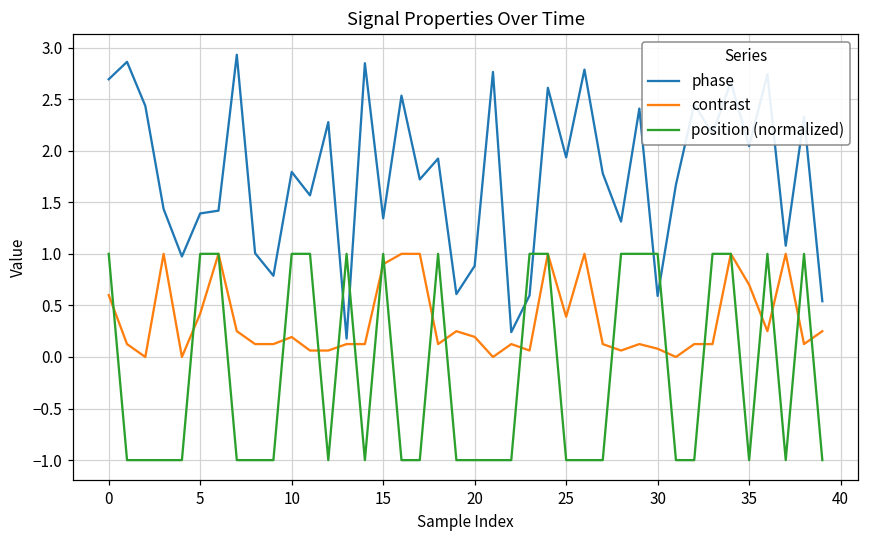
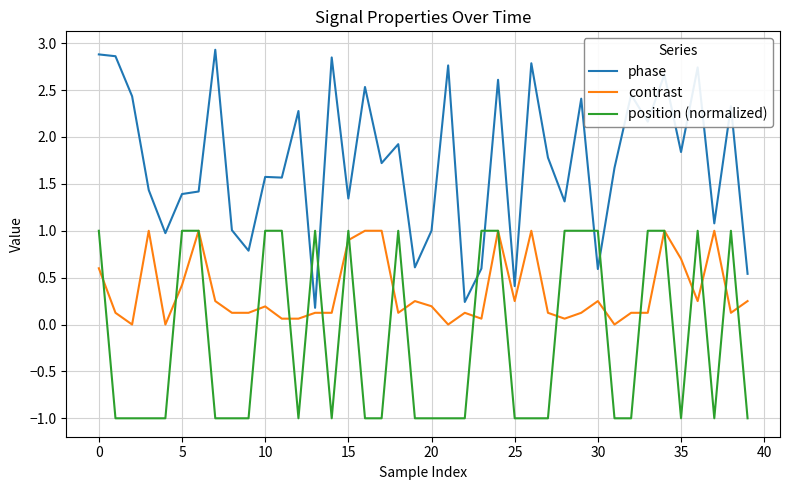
phase, 0: 2.7 -> 2.9
phase, 10: 1.8 -> 1.6
phase, 20: 0.9 -> 1.0
phase, 25: 1.9 -> 0.4
contrast, 25: 0.4 -> 0.3
contrast, 30: 0.1 -> 0.3
phase, 35: 2.0 -> 1.8
